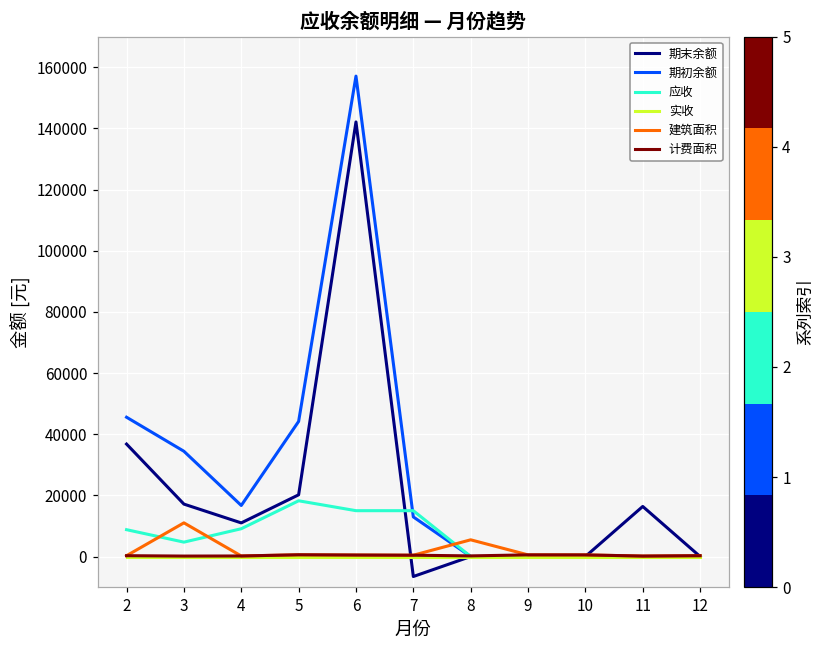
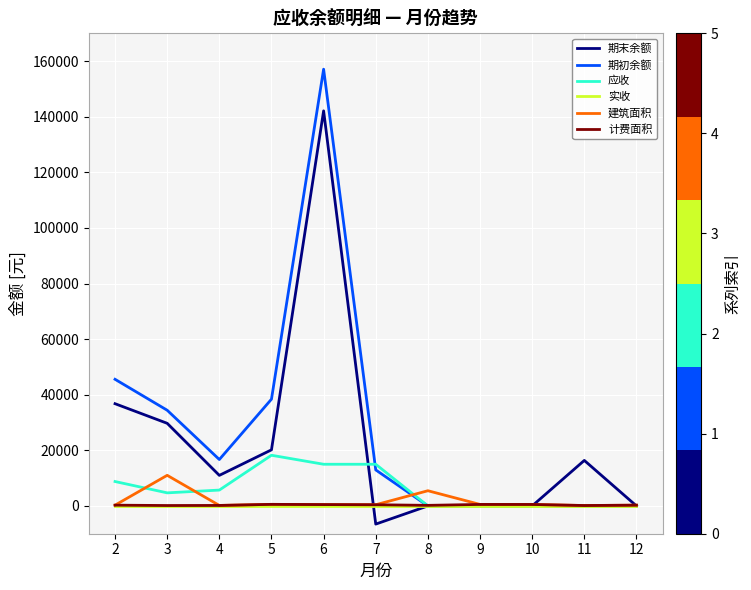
期末余额, 3: 17000 -> 30000
应收, 4: 9000 -> 6000
期初余额, 5: 44000 -> 38000
